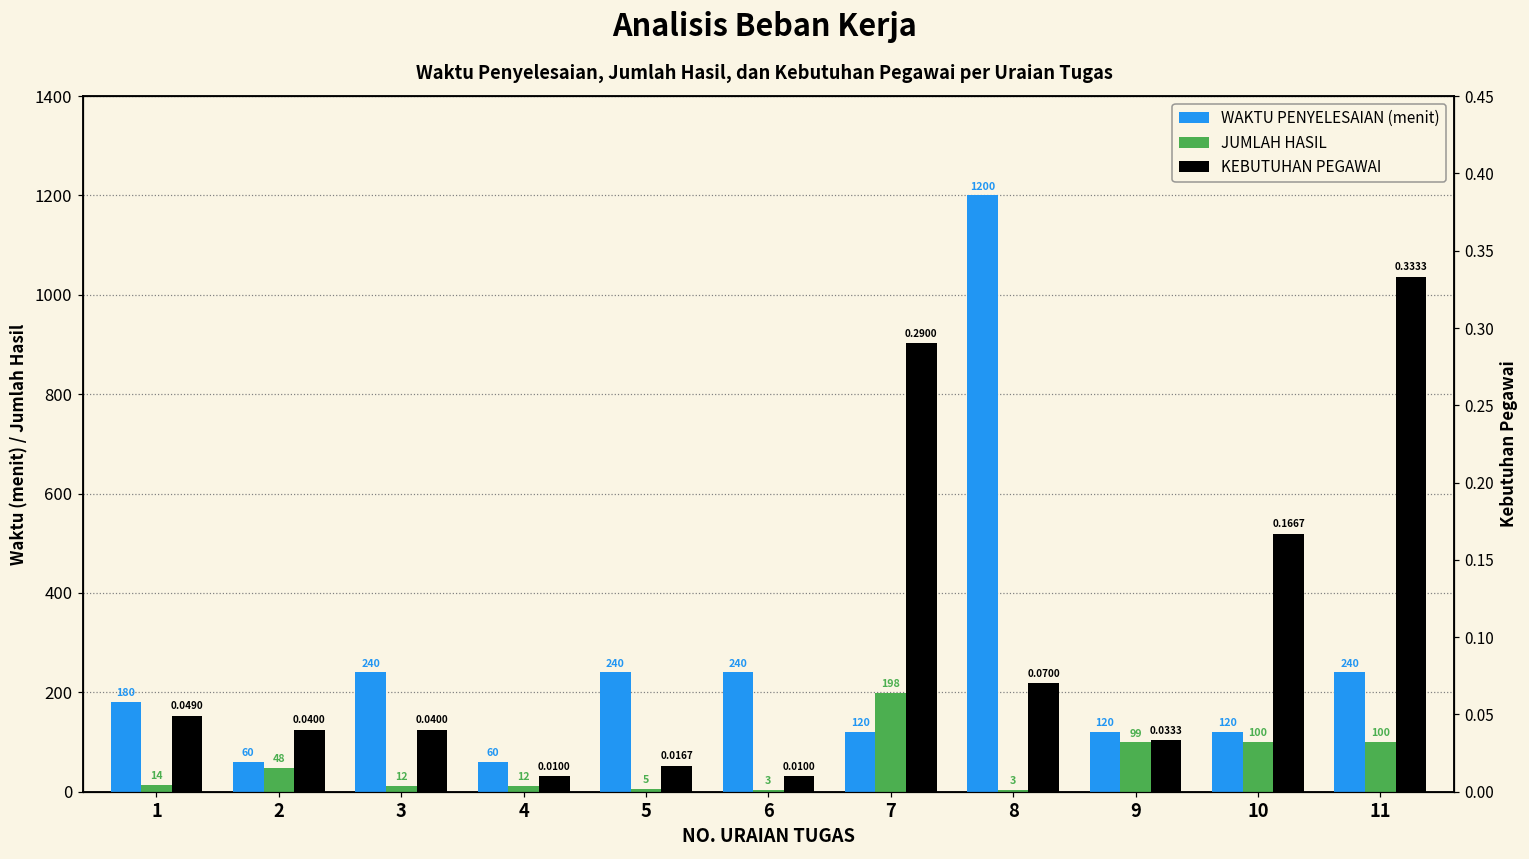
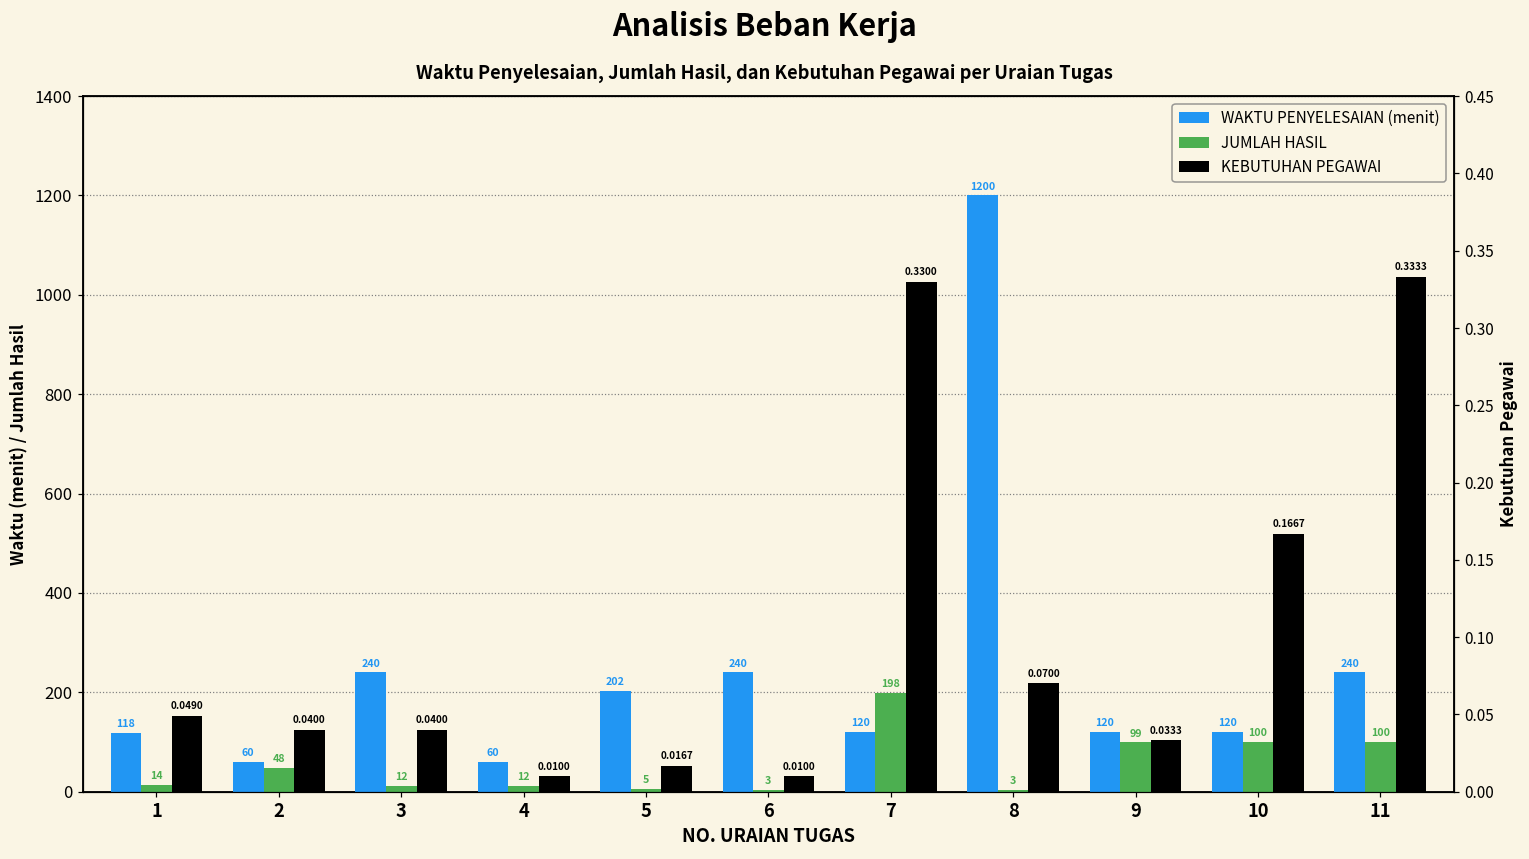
WAKTU PENYELESAIAN (menit), 1: 180 -> 118
WAKTU PENYELESAIAN (menit), 5: 240 -> 202
KEBUTUHAN PEGAWAI, 7: 0.2900 -> 0.3300
